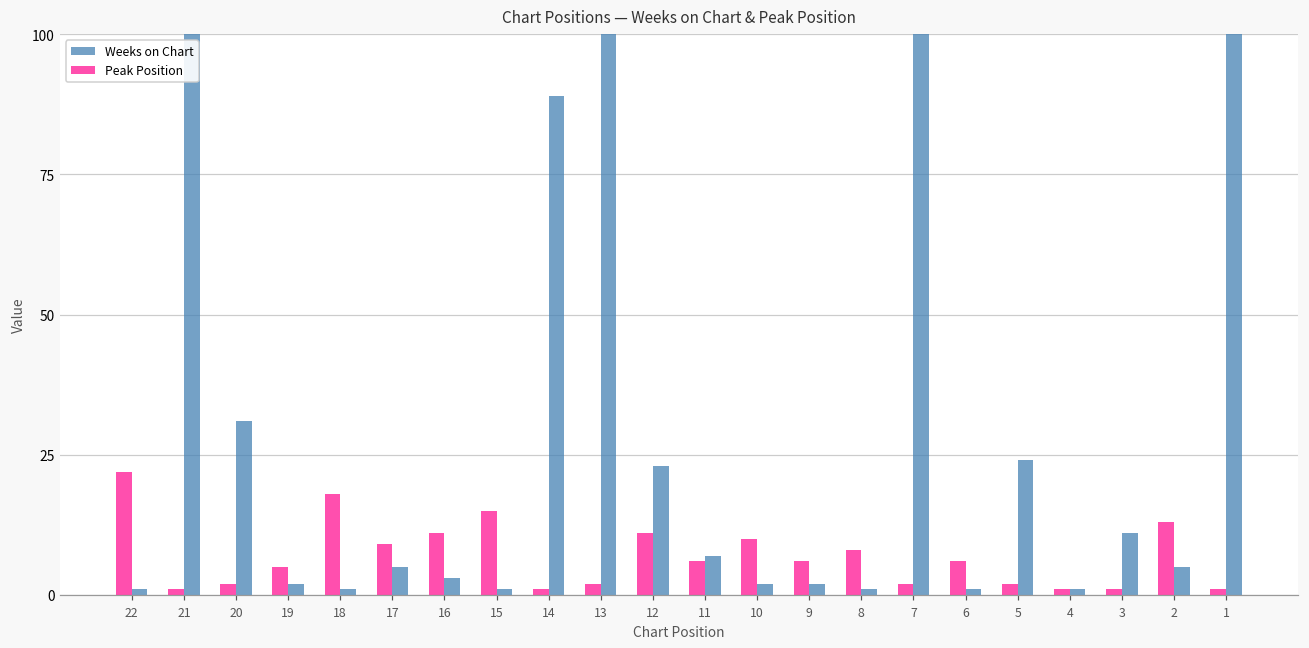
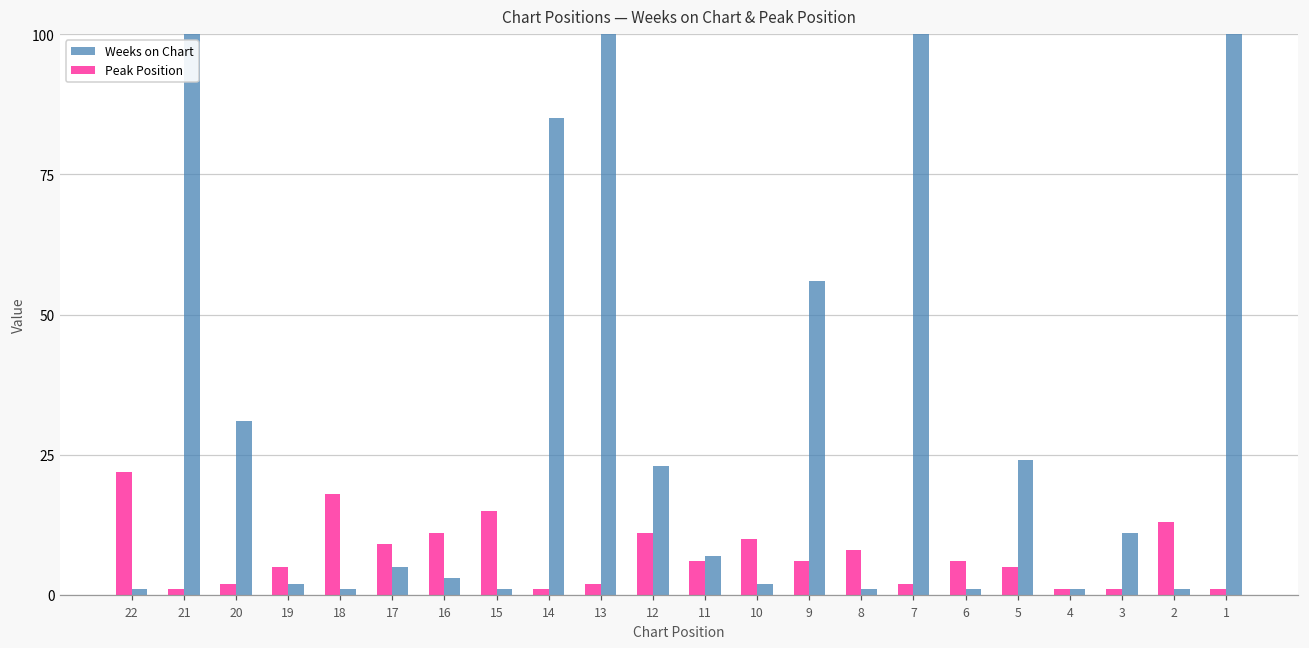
Weeks on Chart, 14: 89 -> 85
Weeks on Chart, 9: 2 -> 56
Peak Position, 5: 2 -> 5
Weeks on Chart, 2: 5 -> 1
